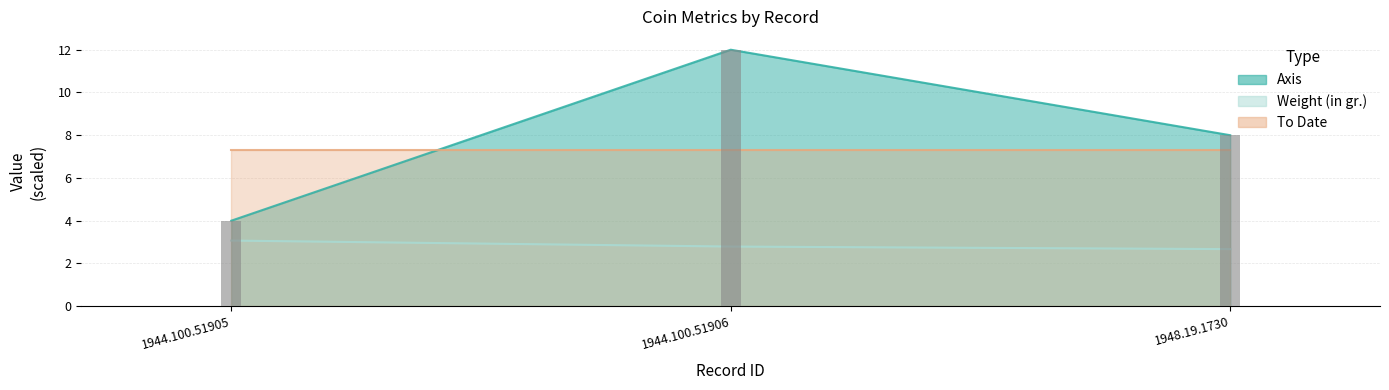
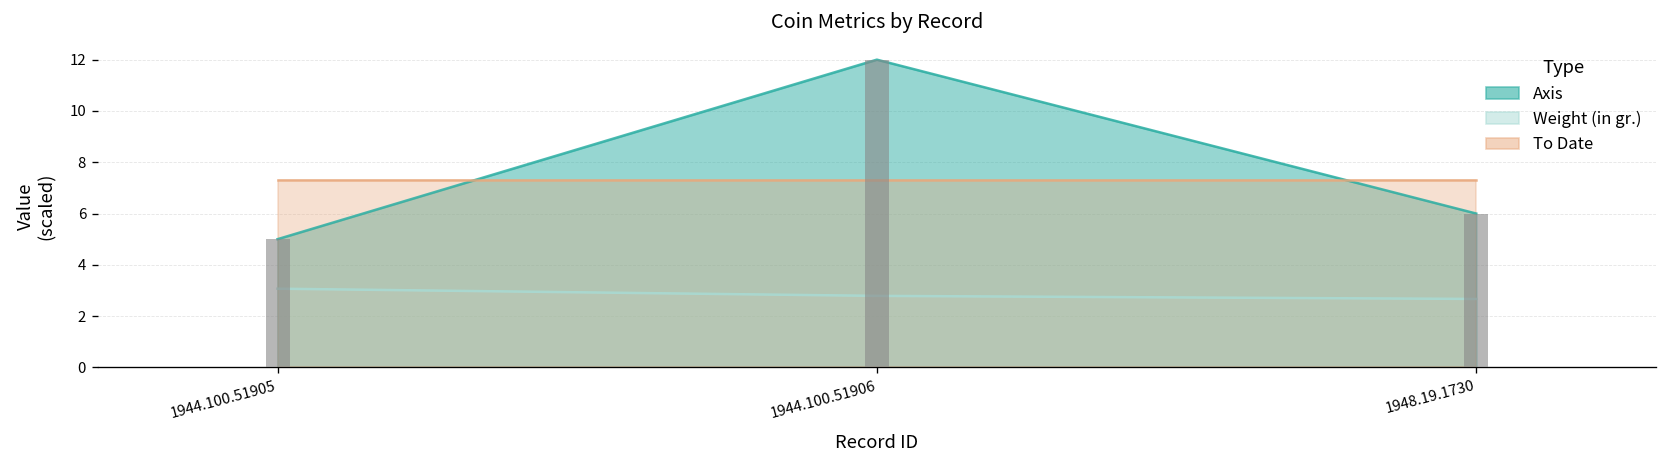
Axis, 1944.100.51905: 4 -> 5
Axis, 1948.19.1730: 8 -> 6
